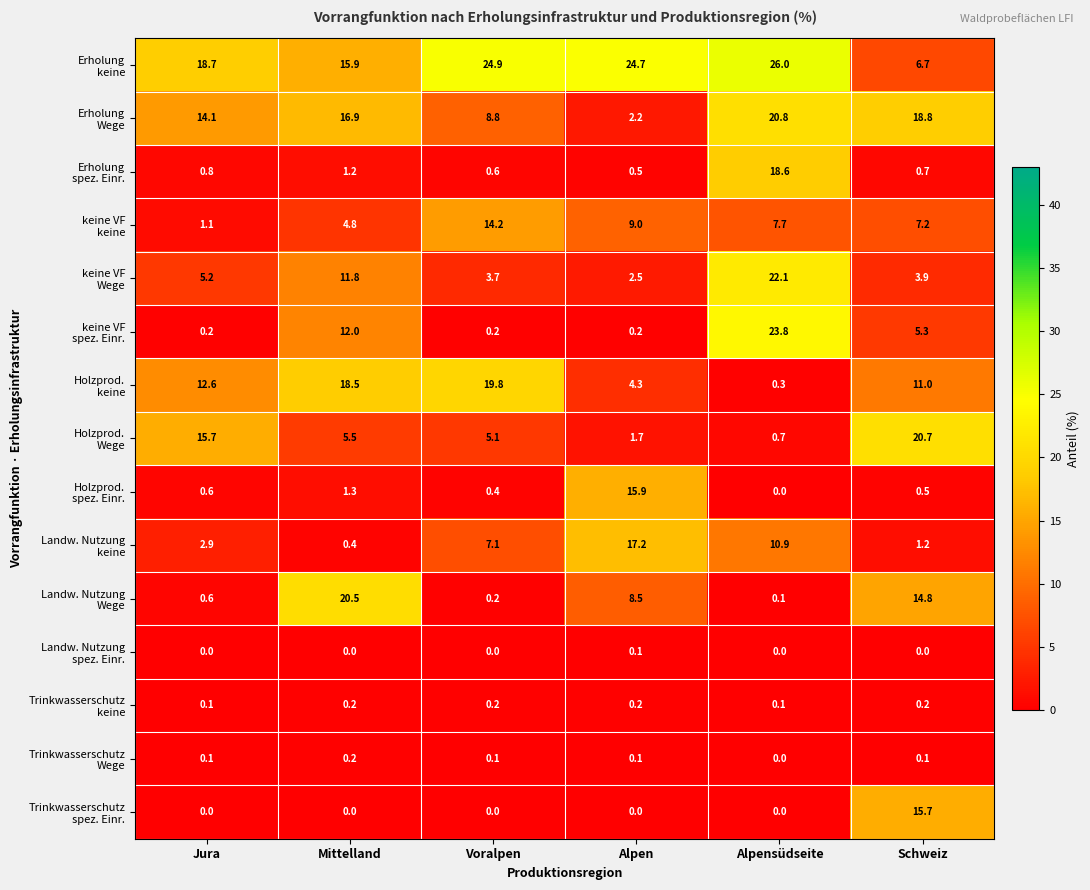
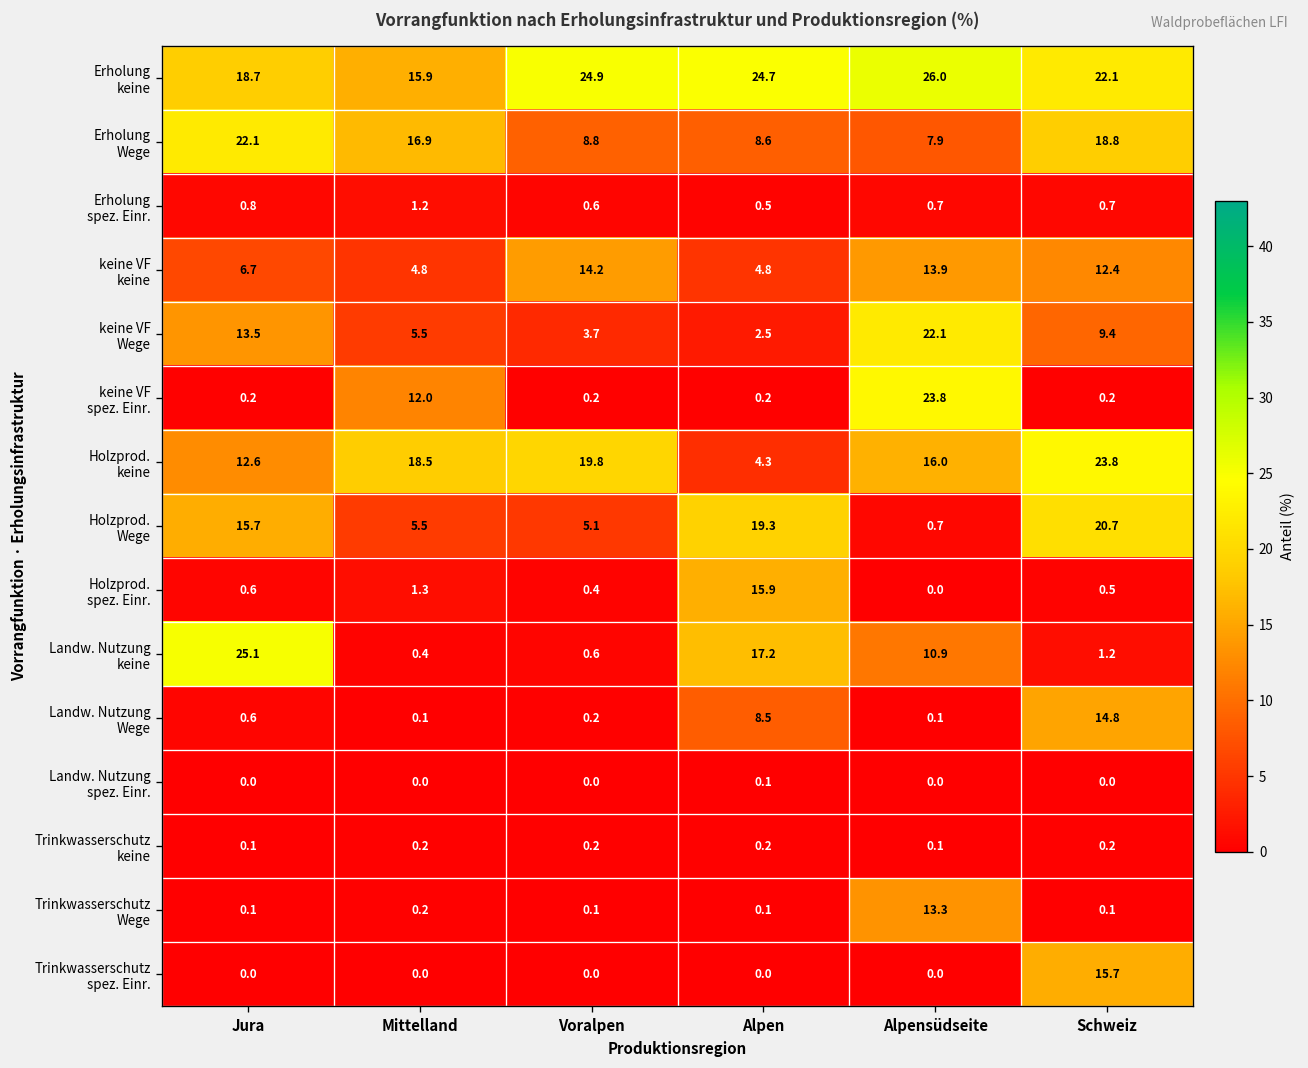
Erholung keine, Schweiz: 6.7 -> 22.1
Erholung Wege, Jura: 14.1 -> 22.1
Erholung Wege, Alpen: 2.2 -> 8.6
Erholung Wege, Alpensüdseite: 20.8 -> 7.9
Erholung spez. Einr., Alpensüdseite: 18.6 -> 0.7
keine VF keine, Jura: 1.1 -> 6.7
keine VF keine, Alpen: 9.0 -> 4.8
keine VF keine, Alpensüdseite: 7.7 -> 13.9
keine VF keine, Schweiz: 7.2 -> 12.4
keine VF Wege, Jura: 5.2 -> 13.5
keine VF Wege, Mittelland: 11.8 -> 5.5
keine VF Wege, Schweiz: 3.9 -> 9.4
keine VF spez. Einr., Schweiz: 5.3 -> 0.2
Holzprod. keine, Alpensüdseite: 0.3 -> 16.0
Holzprod. keine, Schweiz: 11.0 -> 23.8
Holzprod. Wege, Alpen: 1.7 -> 19.3
Landw. Nutzung keine, Jura: 2.9 -> 25.1
Landw. Nutzung keine, Voralpen: 7.1 -> 0.6
Landw. Nutzung Wege, Mittelland: 20.5 -> 0.1
Trinkwasserschutz Wege, Alpensüdseite: 0.0 -> 13.3
